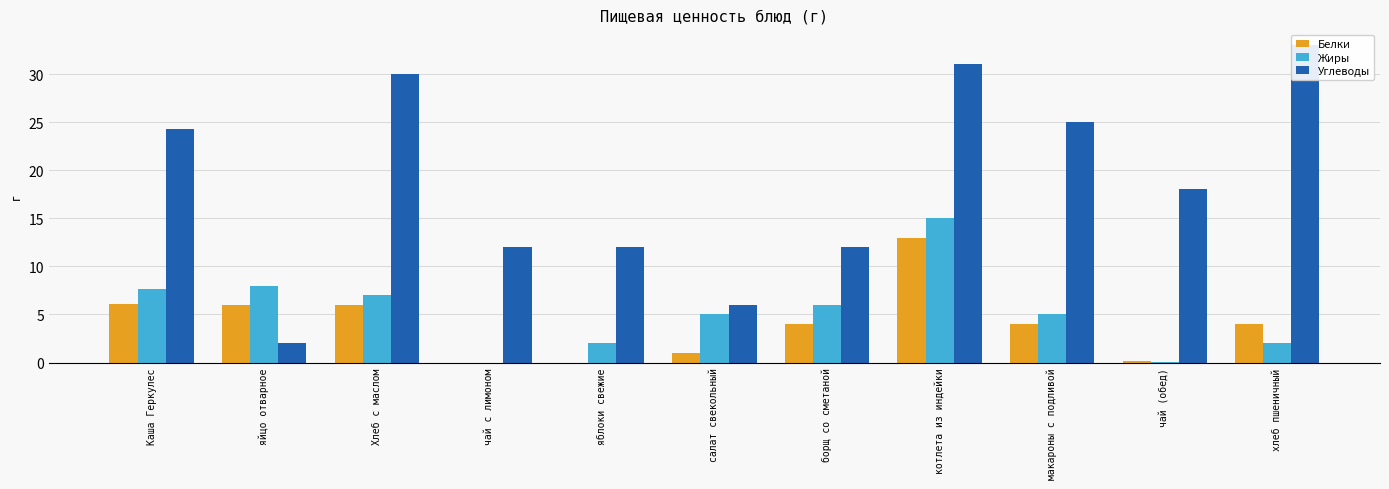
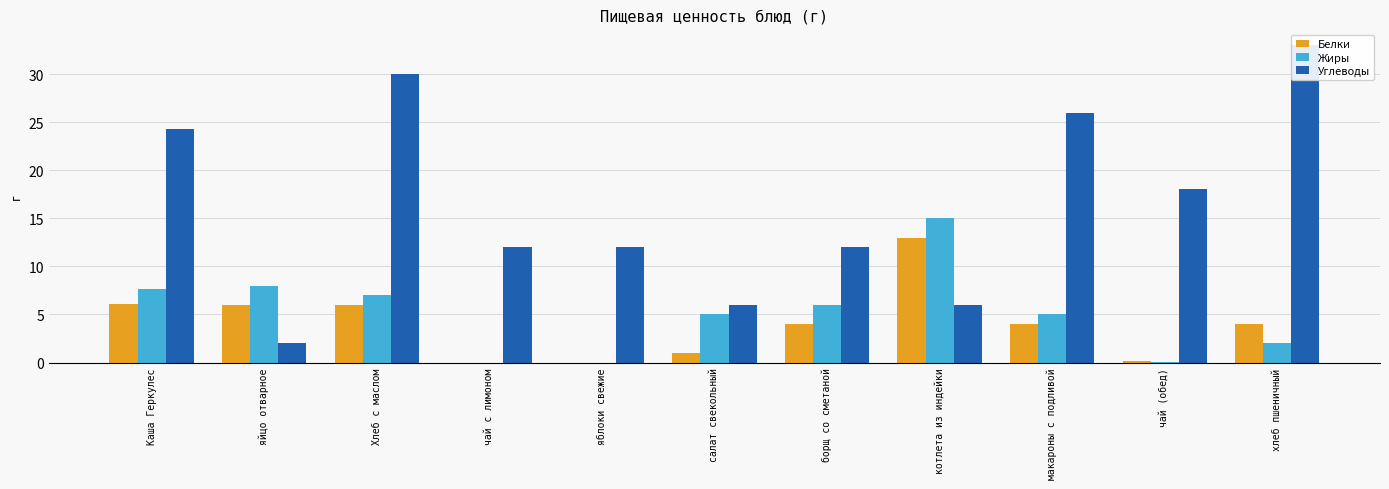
Жиры, яблоки свежие: 2 -> 0
Углеводы, котлета из индейки: 31 -> 6
Углеводы, макароны с подливой: 25 -> 26
